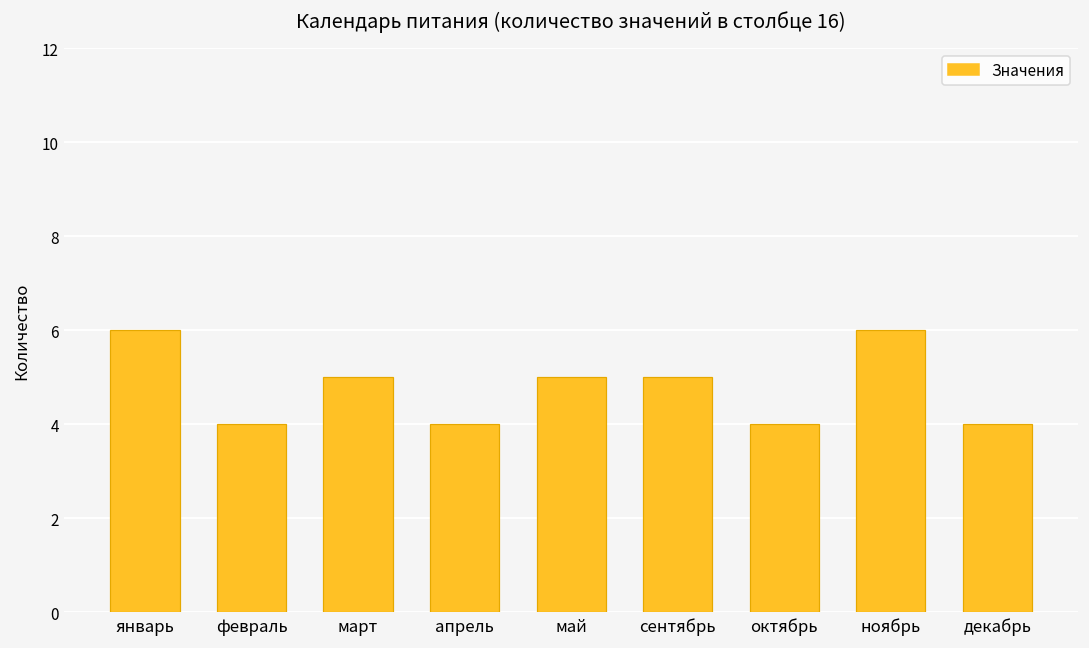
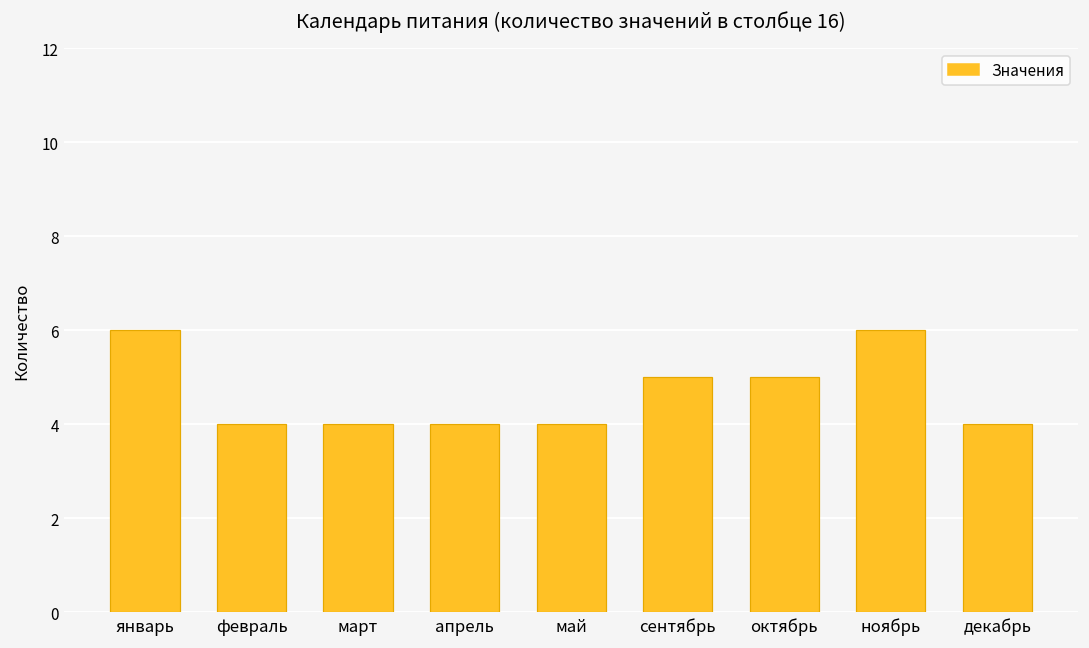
март: 5 -> 4
май: 5 -> 4
октябрь: 4 -> 5
